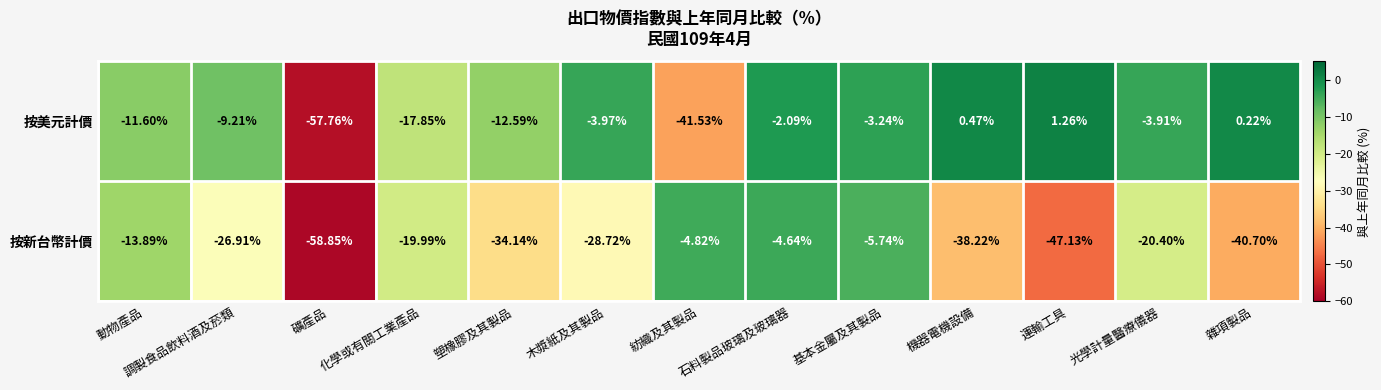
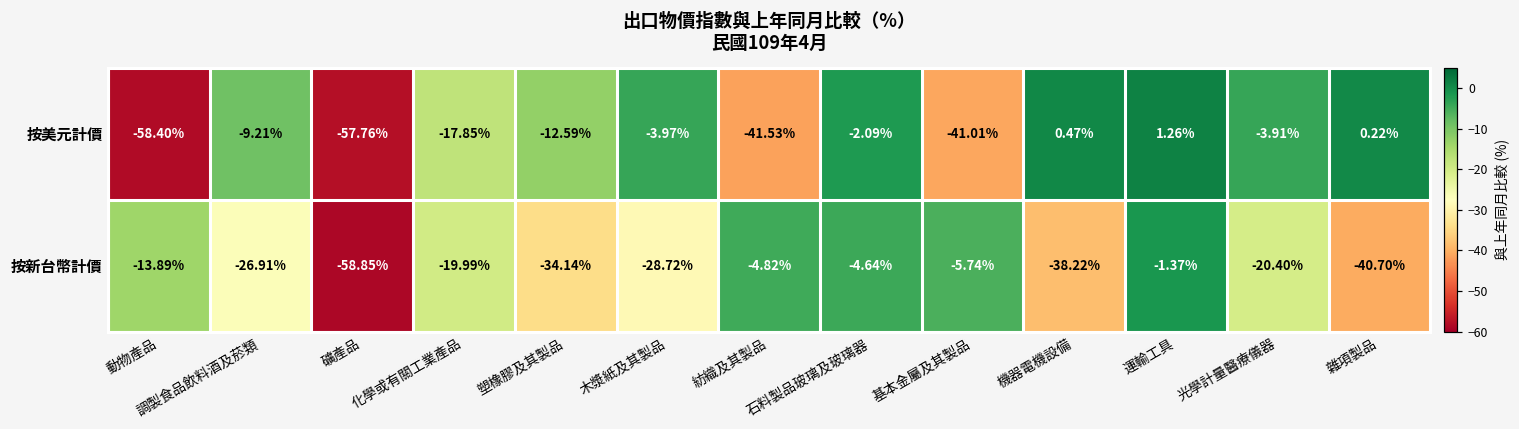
按美元計價, 動物產品: -11.60% -> -58.40%
按美元計價, 基本金屬及其製品: -3.24% -> -41.01%
按新台幣計價, 運輸工具: -47.13% -> -1.37%
